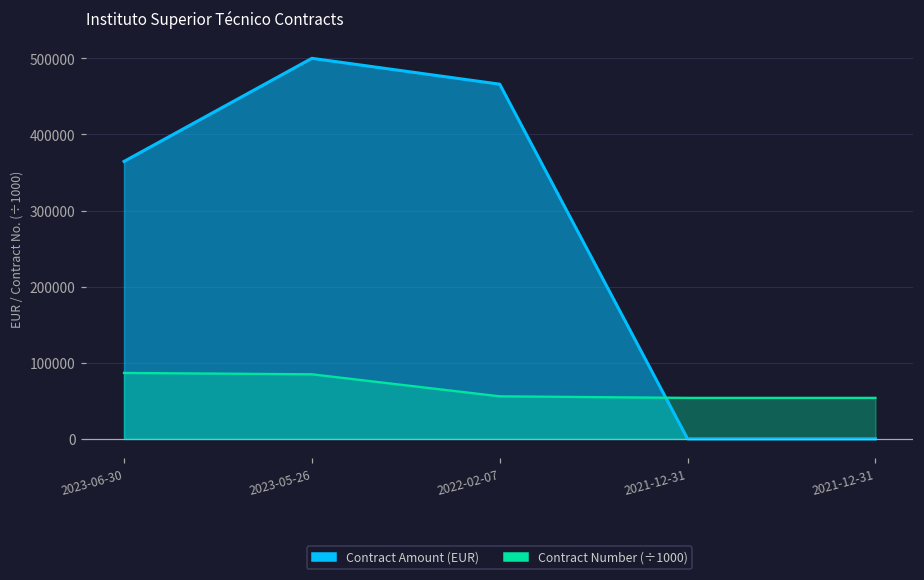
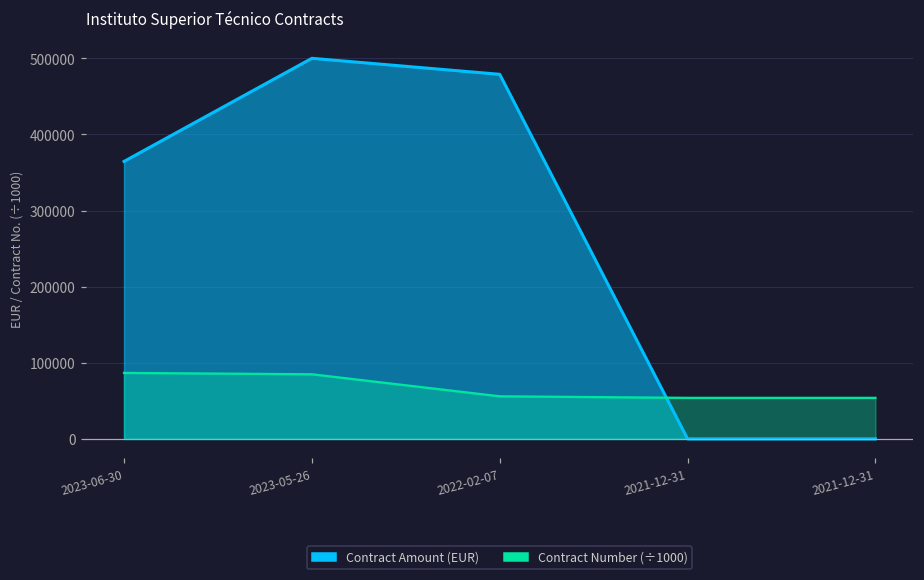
Contract Amount (EUR), 2022-02-07: 470000 -> 480000
